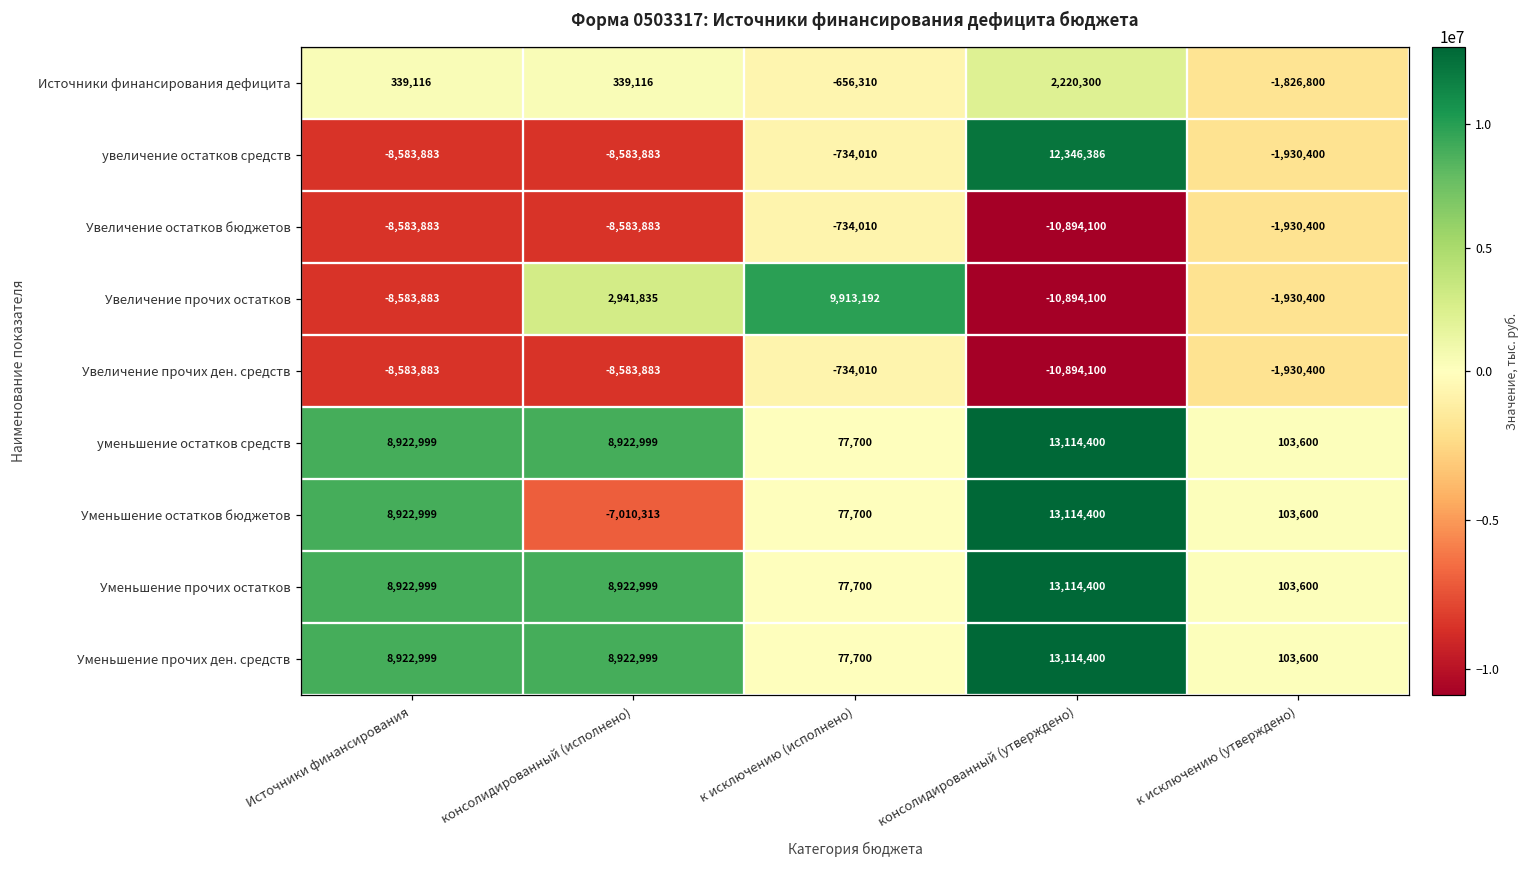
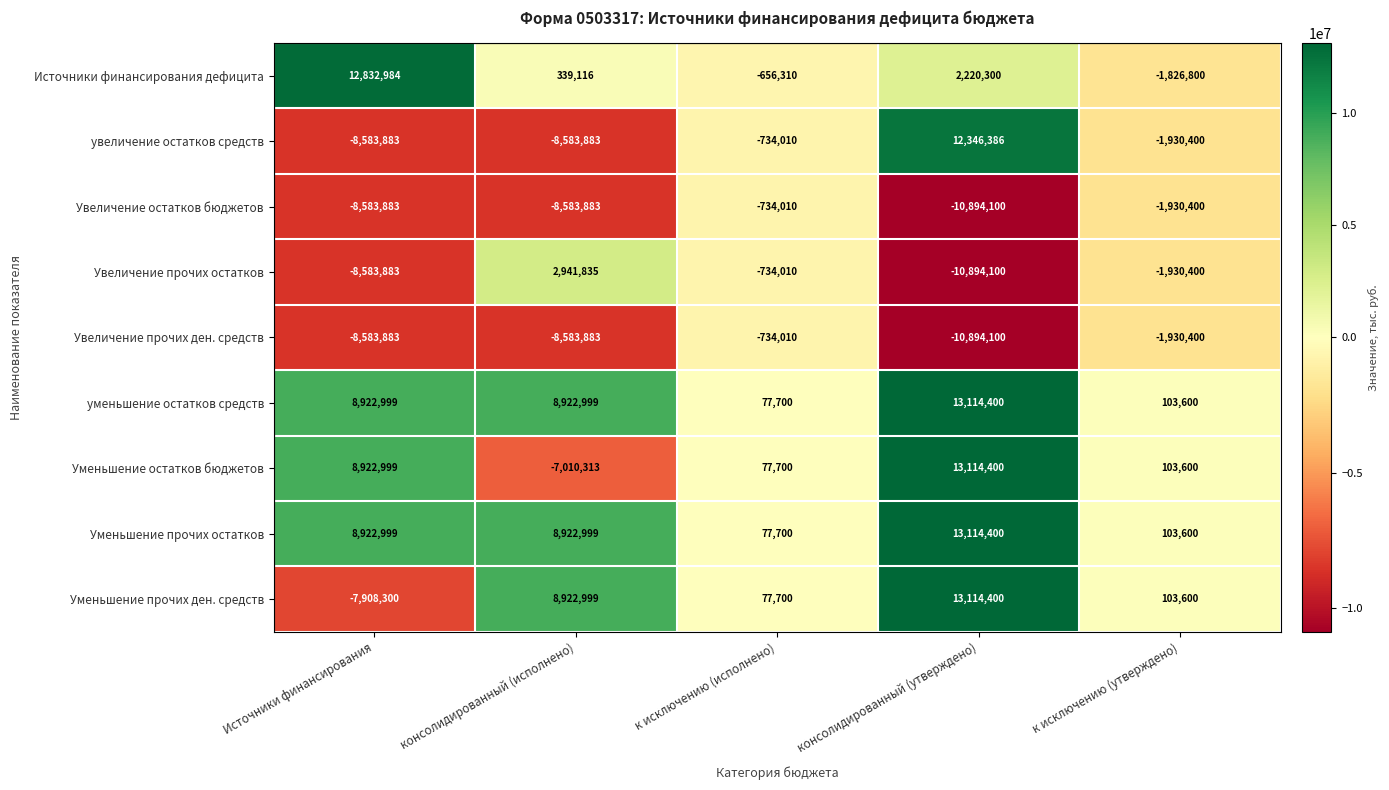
Источники финансирования дефицита, Источники финансирования: 339,116 -> 12,832,984
Увеличение прочих остатков, к исключению (исполнено): 9,913,192 -> -734,010
Уменьшение прочих ден. средств, Источники финансирования: 8,922,999 -> -7,908,300
